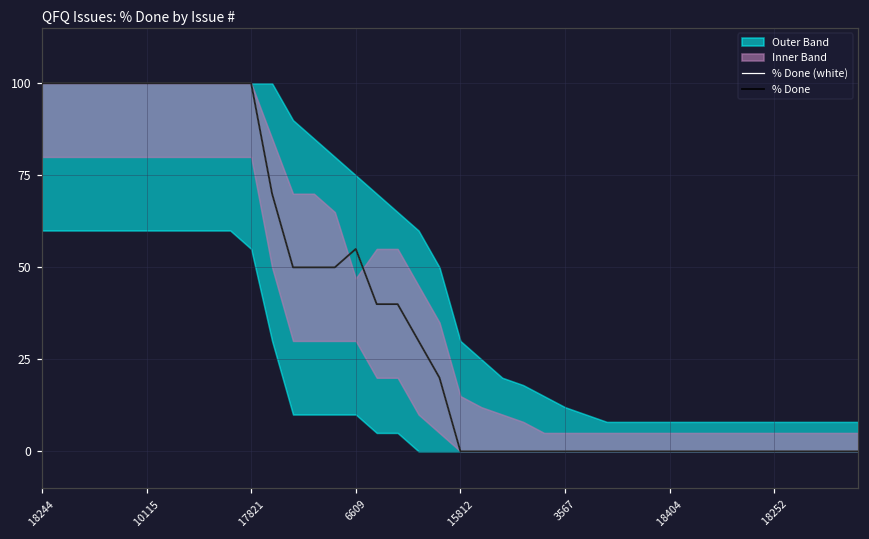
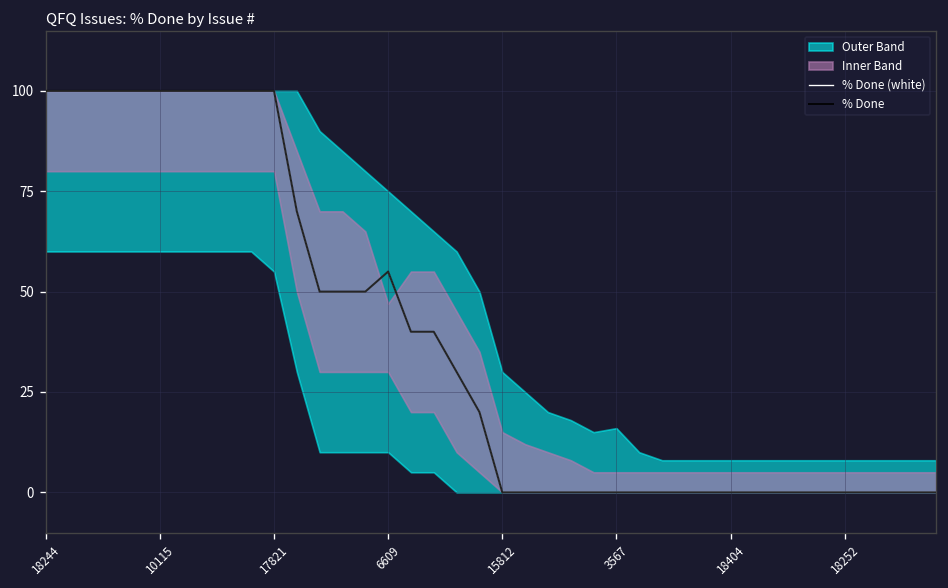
Outer Band, 3567: 12 -> 16
